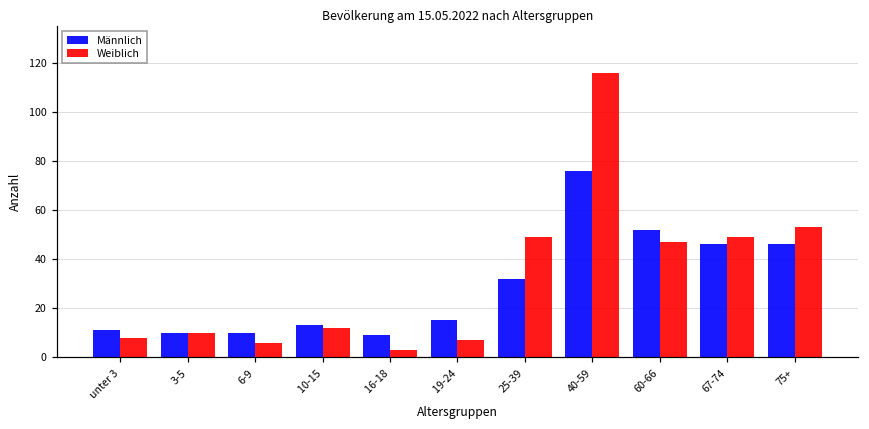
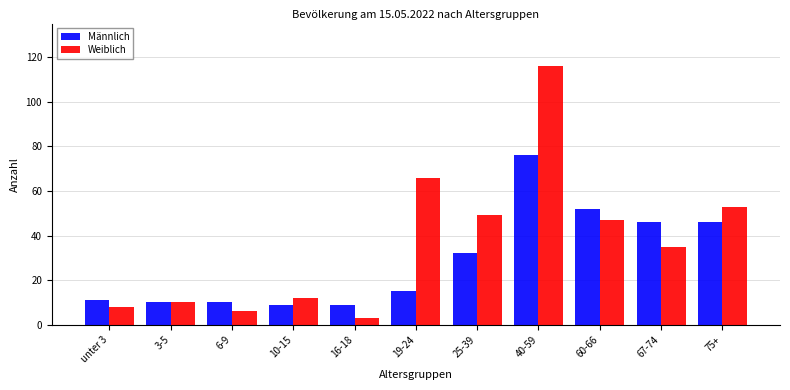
Männlich, 10-15: 13 -> 9
Weiblich, 19-24: 7 -> 66
Weiblich, 67-74: 49 -> 35
